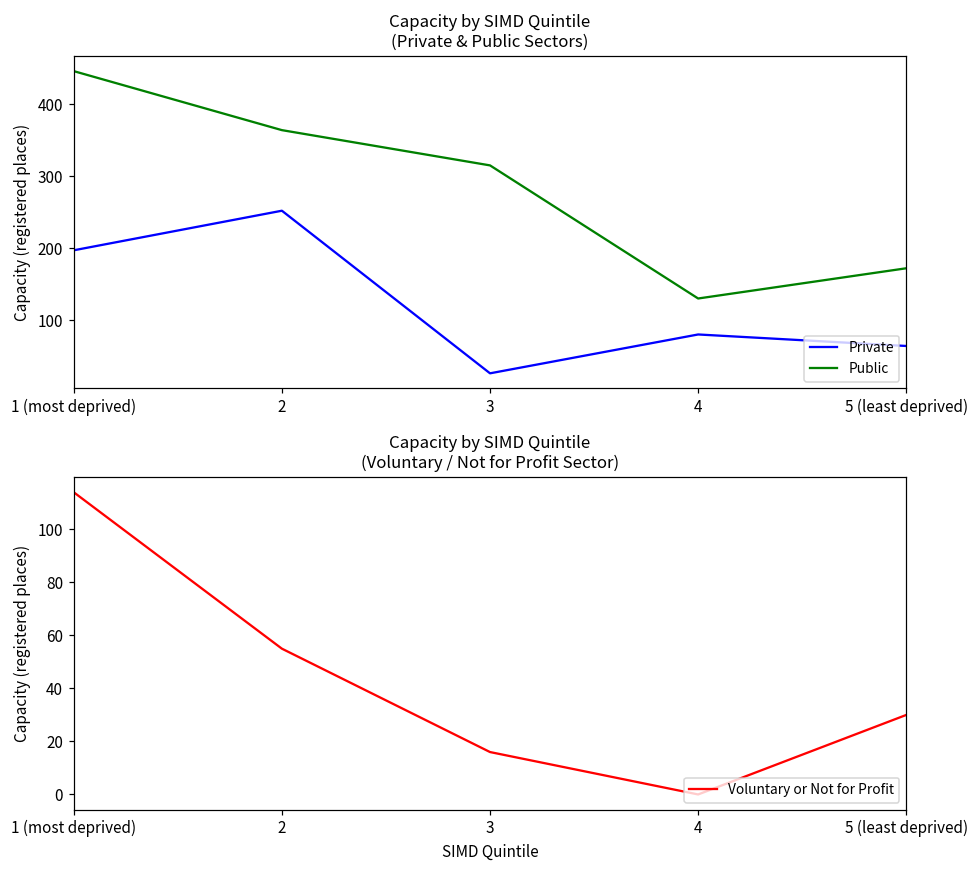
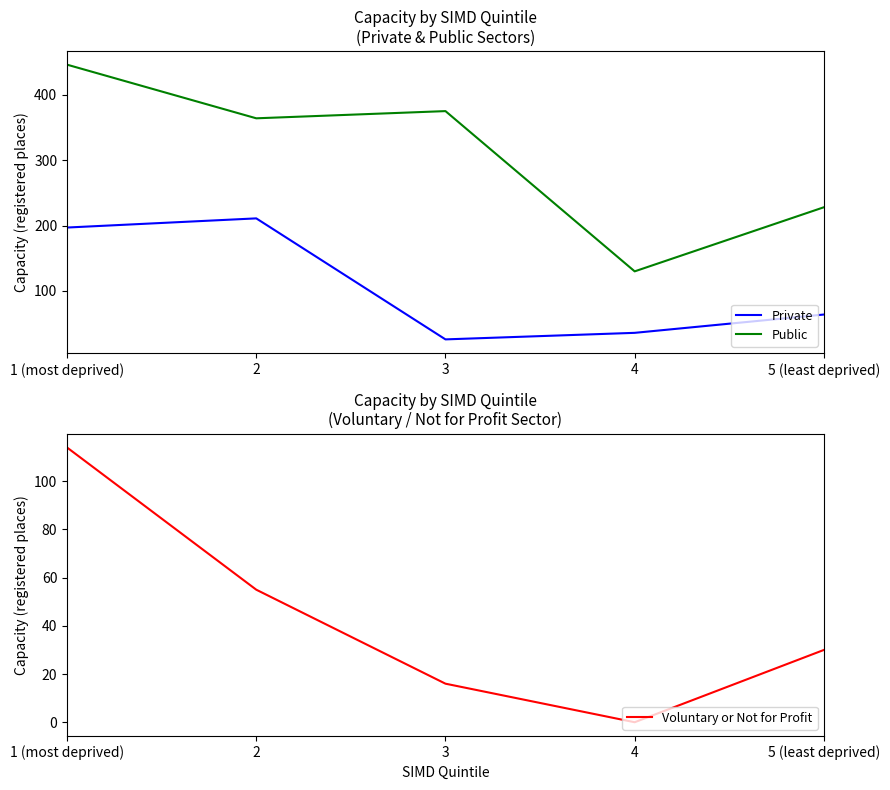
Capacity by SIMD Quintile (Private & Public Sectors), Private, 2: 250 -> 210
Capacity by SIMD Quintile (Private & Public Sectors), Public, 3: 320 -> 380
Capacity by SIMD Quintile (Private & Public Sectors), Private, 4: 80 -> 40
Capacity by SIMD Quintile (Private & Public Sectors), Public, 5 (least deprived): 170 -> 230
